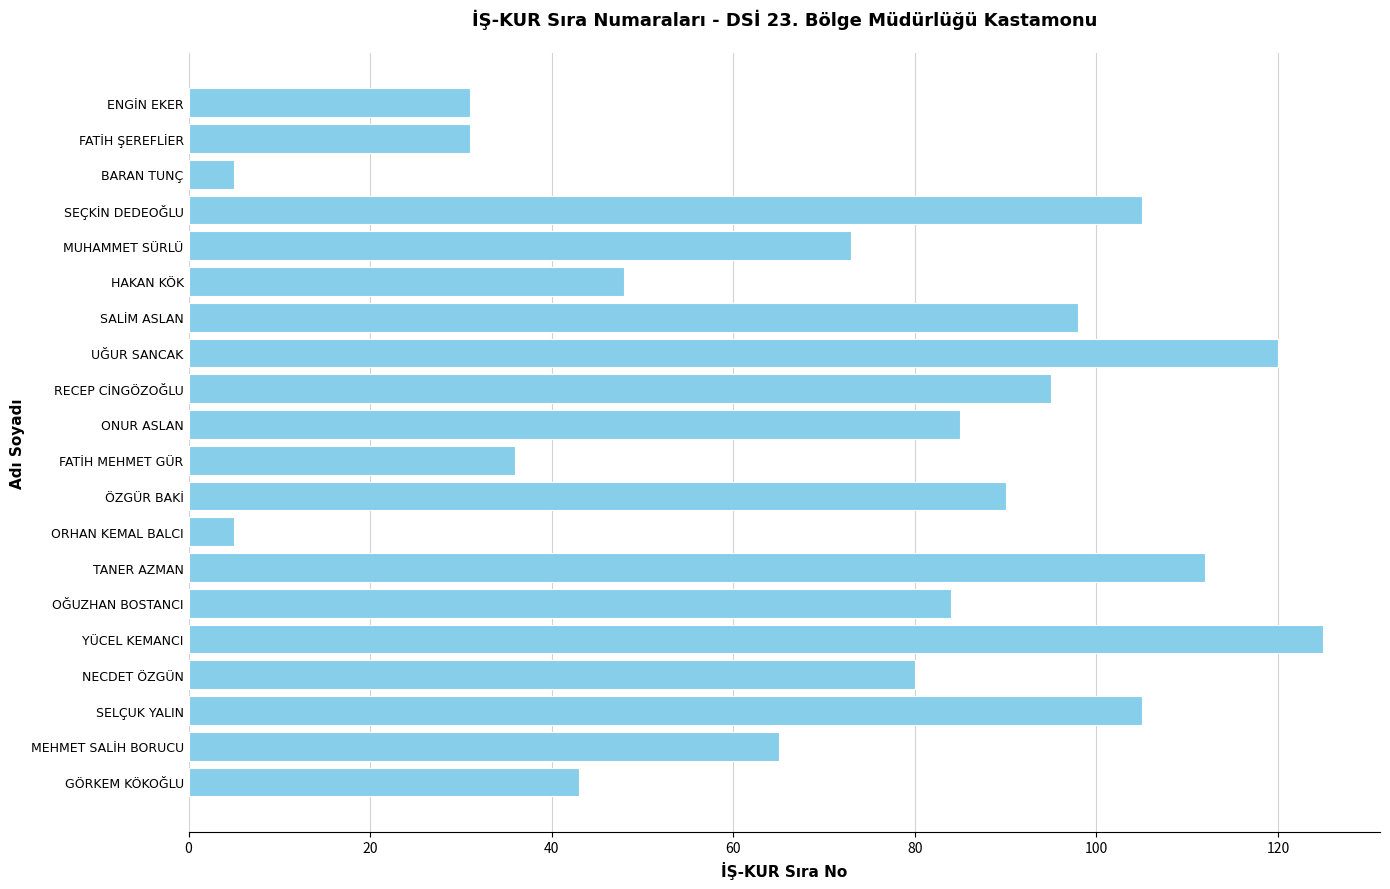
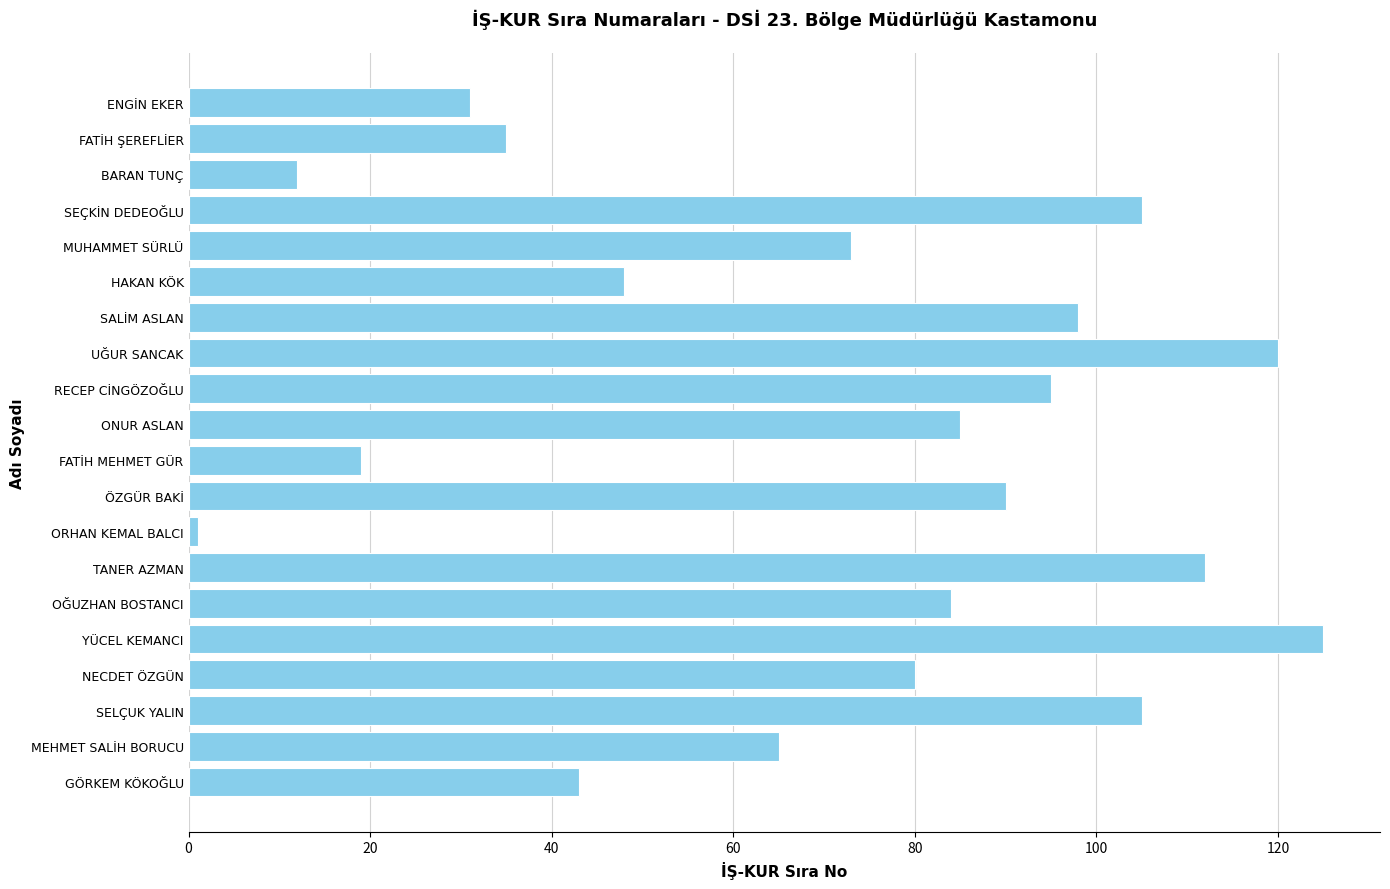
FATİH ŞEREFLİER: 31 -> 35
BARAN TUNÇ: 5 -> 12
FATİH MEHMET GÜR: 36 -> 19
ORHAN KEMAL BALCI: 5 -> 1
